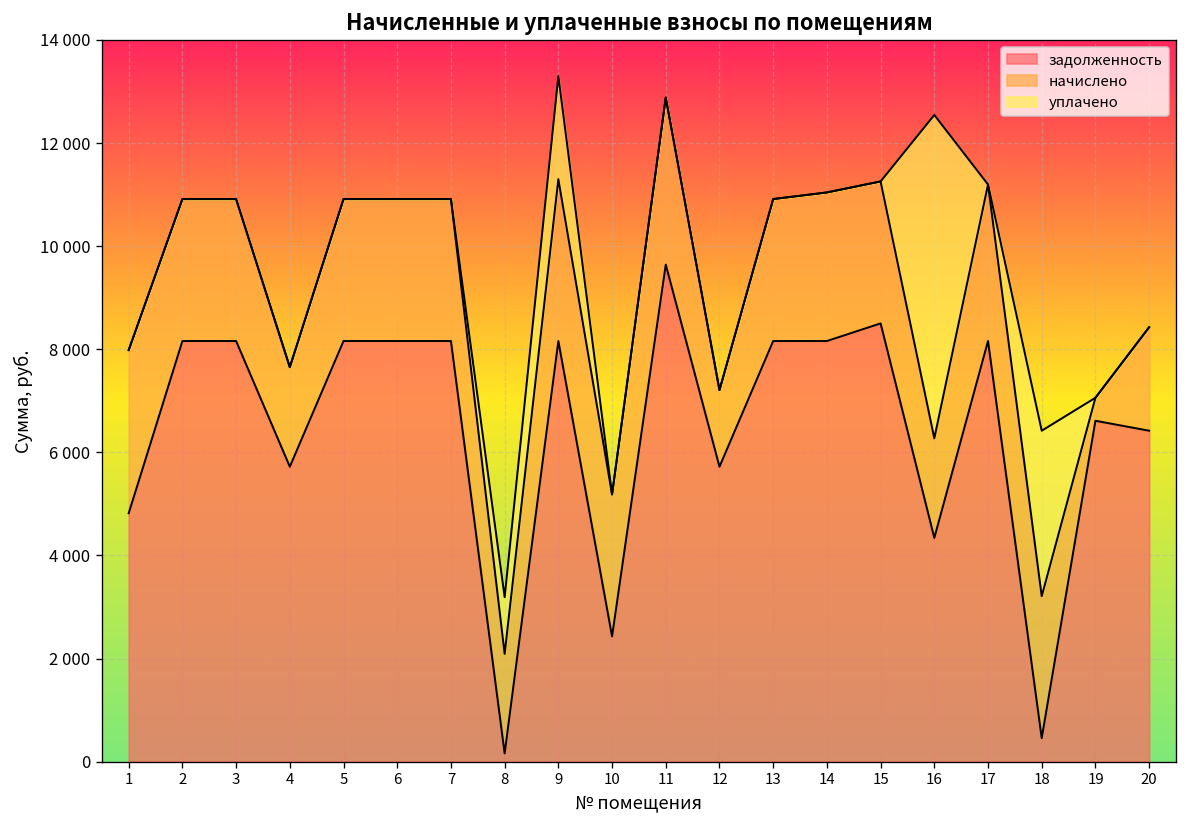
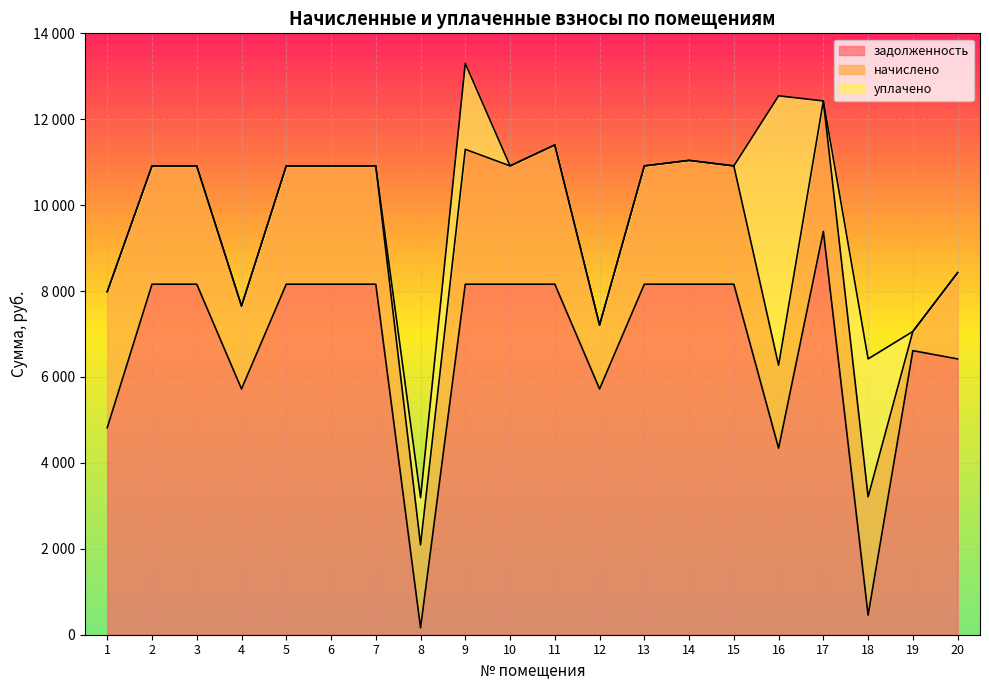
задолженность, 10: 2400 -> 8200
задолженность, 11: 9600 -> 8200
задолженность, 15: 8500 -> 8200
задолженность, 17: 8200 -> 9400
